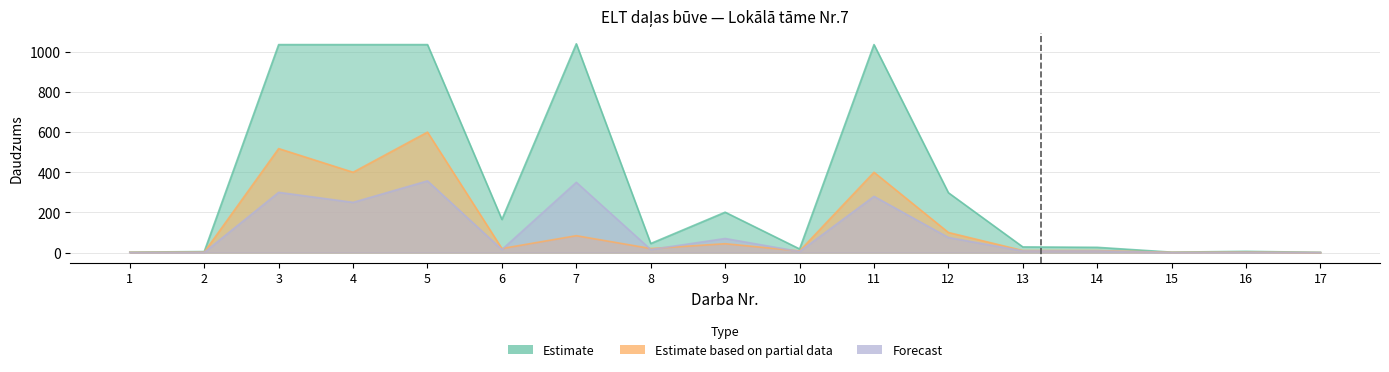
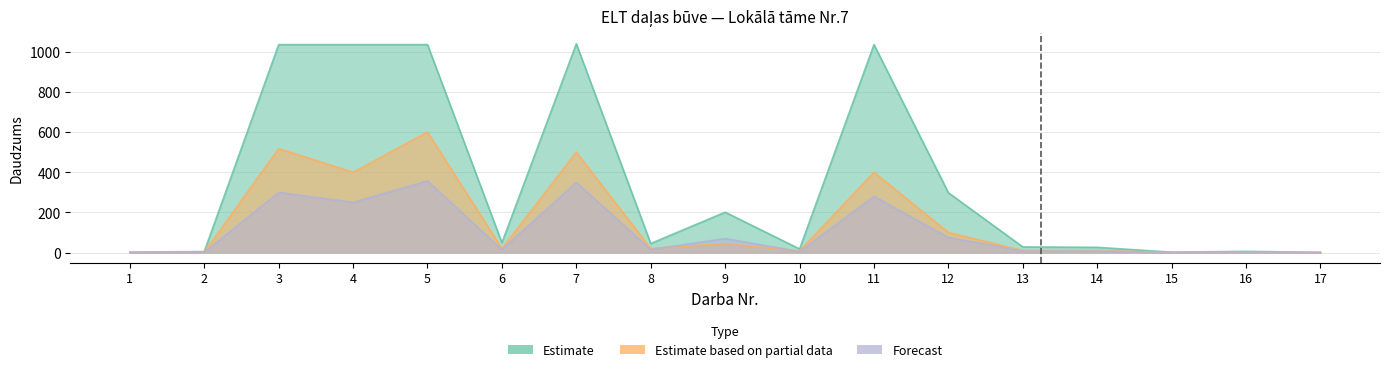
Estimate, 6: 170 -> 50
Estimate based on partial data, 7: 80 -> 500
